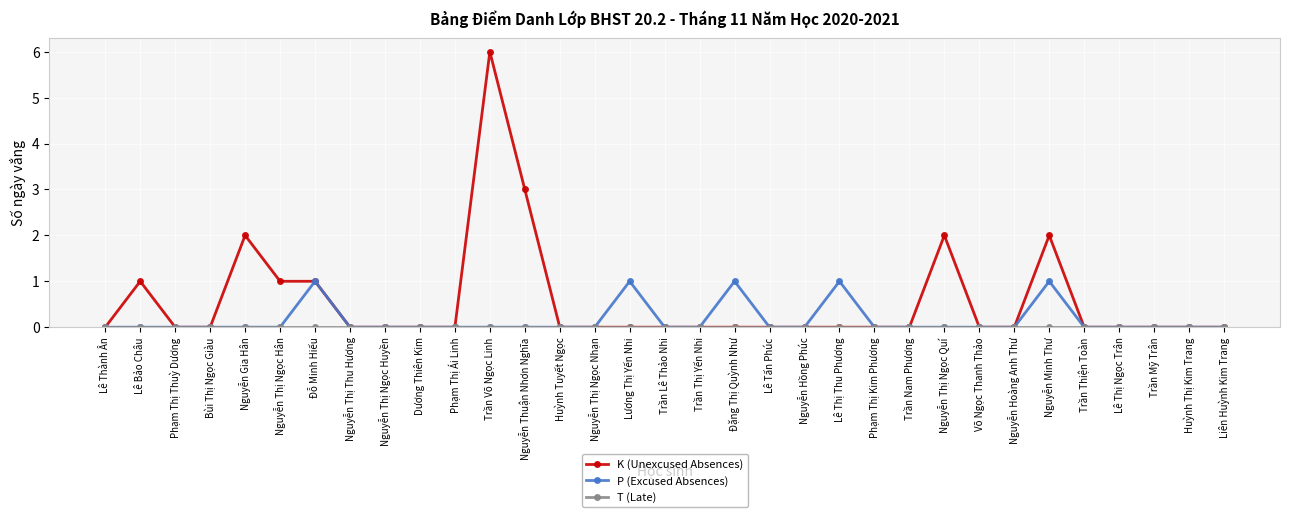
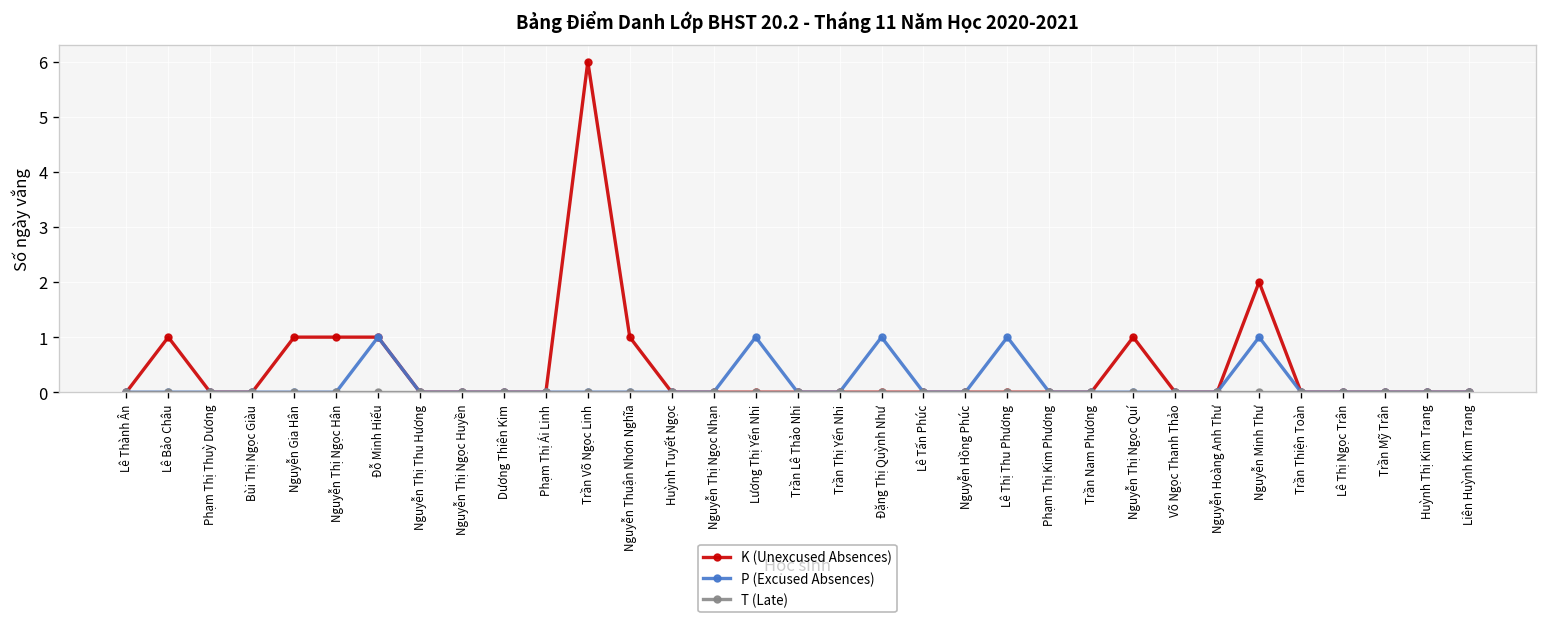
K (Unexcused Absences), Nguyễn Gia Hân: 2 -> 1
K (Unexcused Absences), Nguyễn Thuận Nhơn Nghĩa: 3 -> 1
K (Unexcused Absences), Nguyễn Thị Ngọc Quí: 2 -> 1
